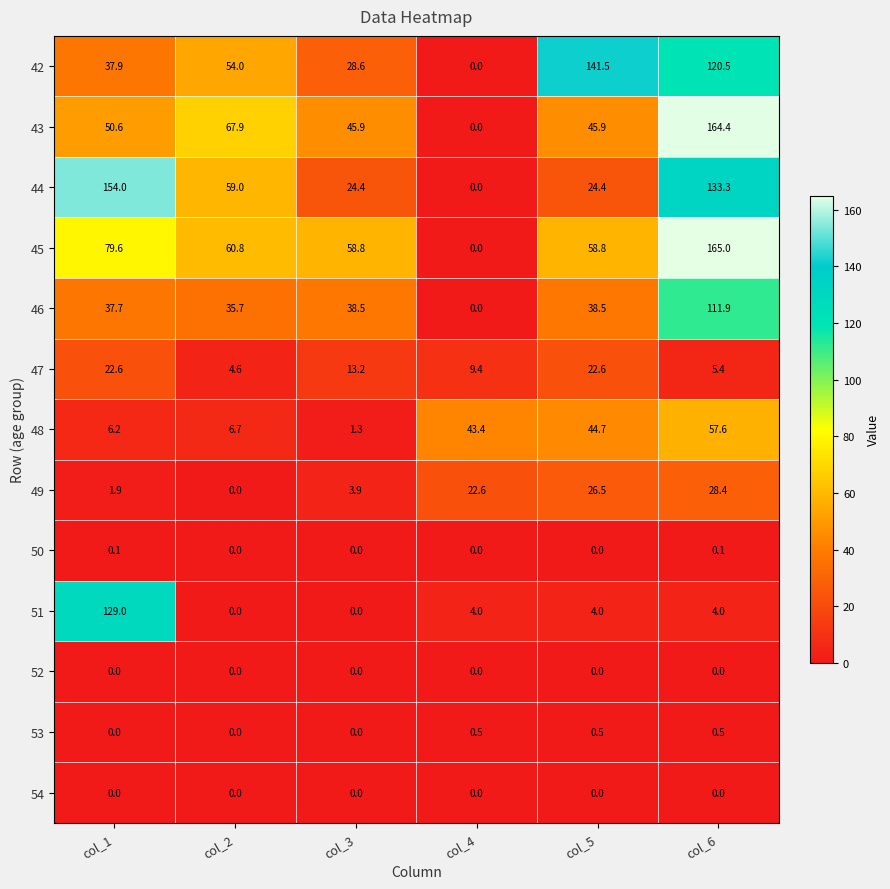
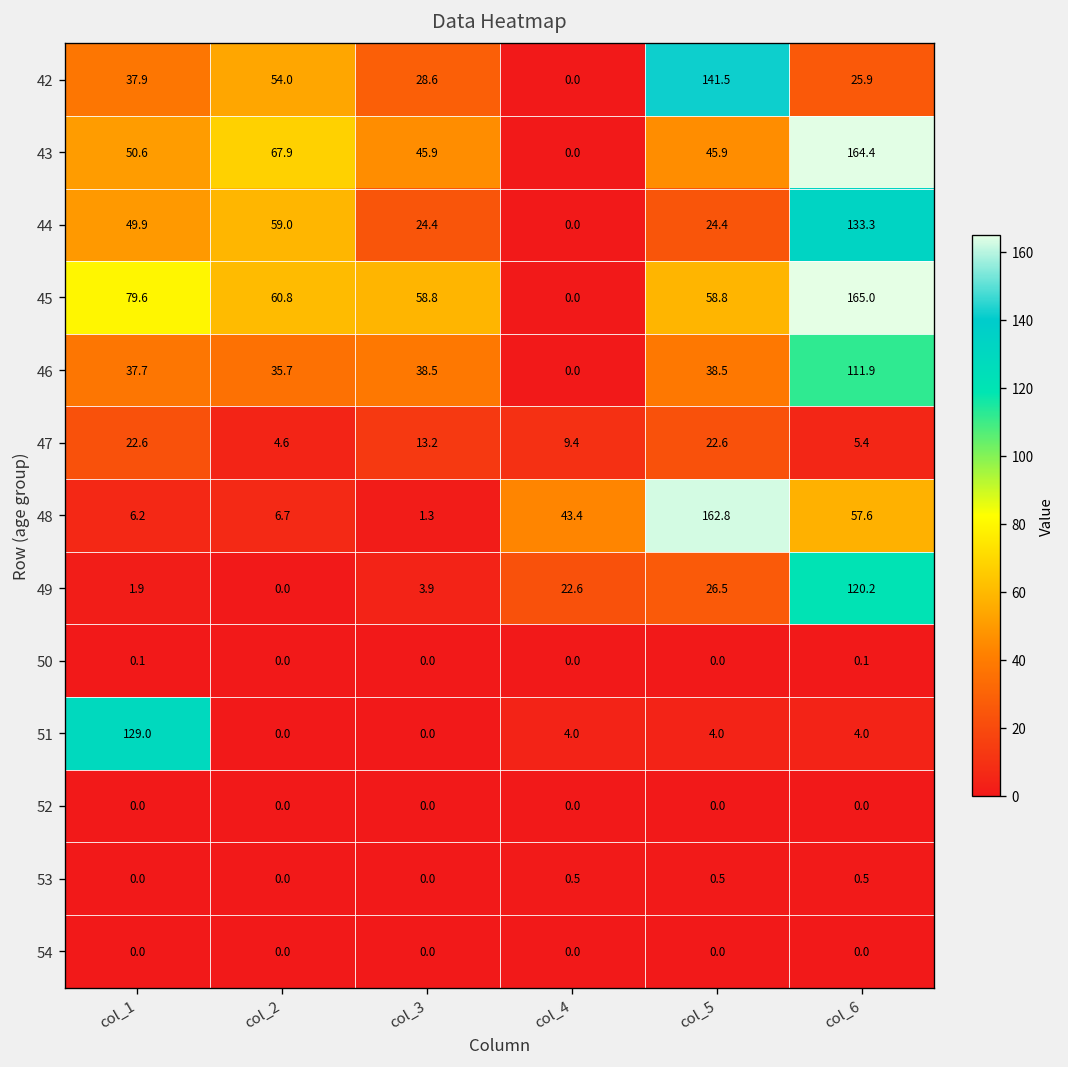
42, col_6: 120.5 -> 25.9
44, col_1: 154.0 -> 49.9
48, col_5: 44.7 -> 162.8
49, col_6: 28.4 -> 120.2
